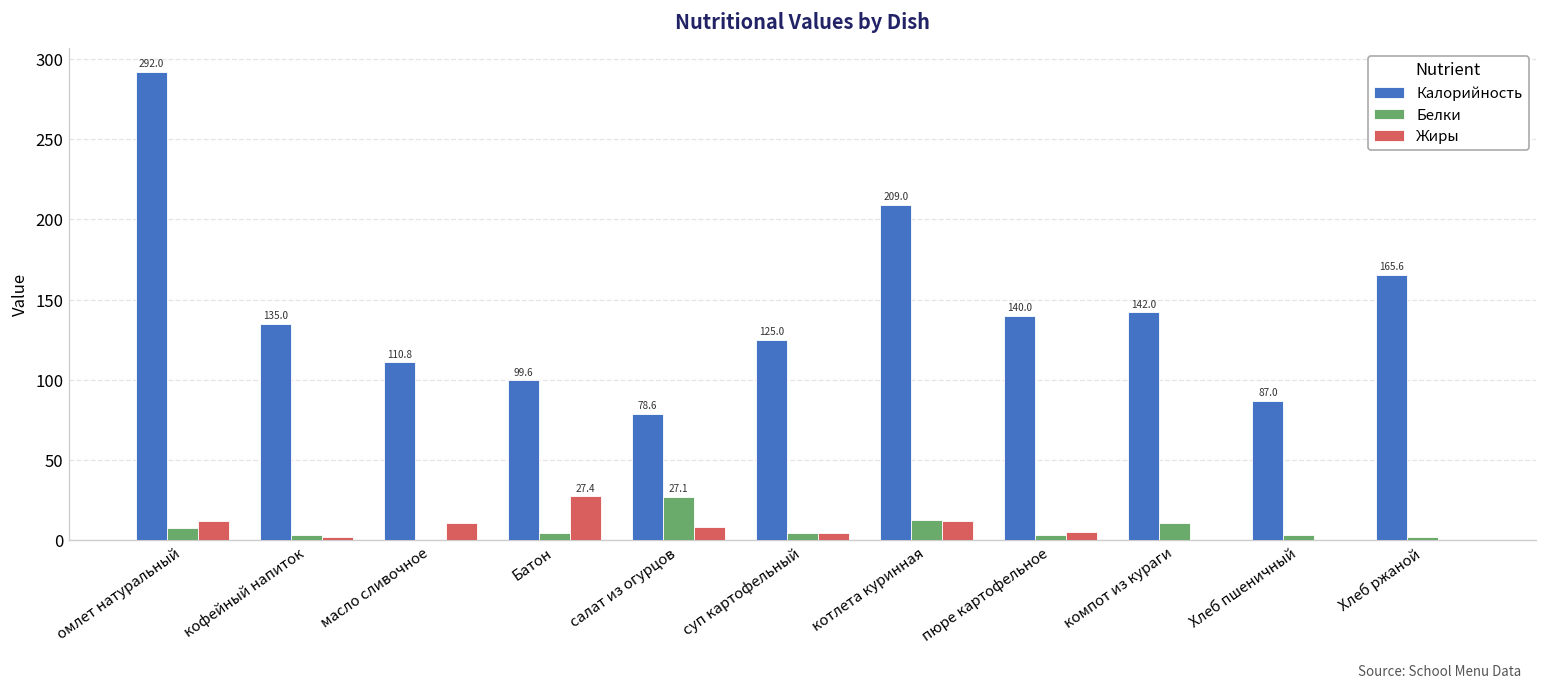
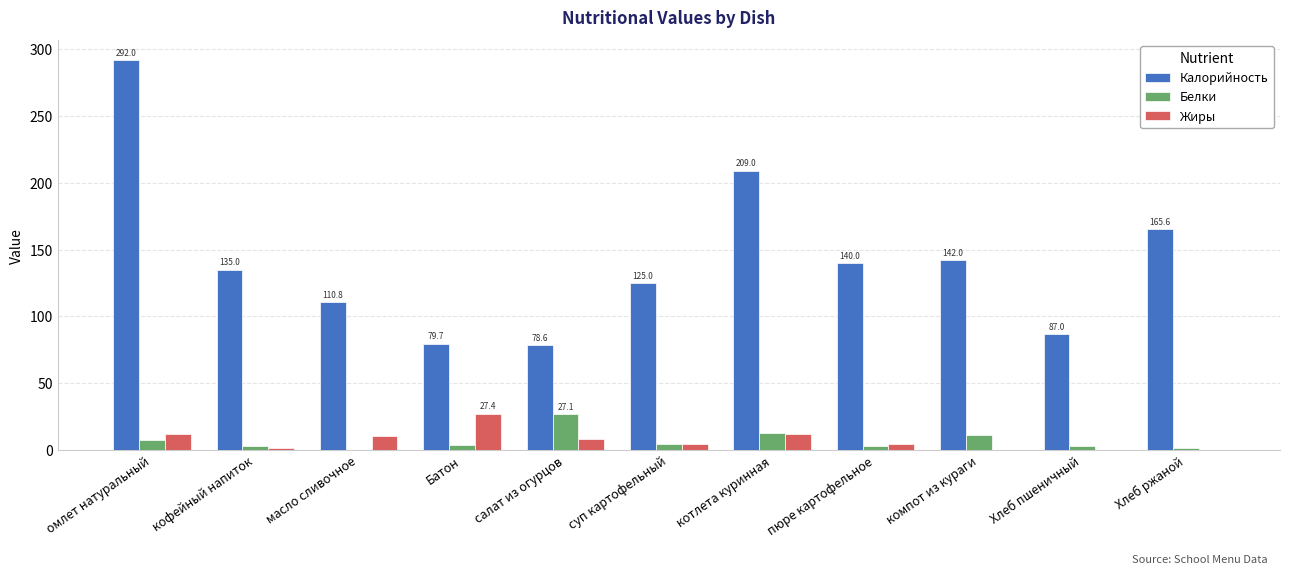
Калорийность, Батон: 99.6 -> 79.7
